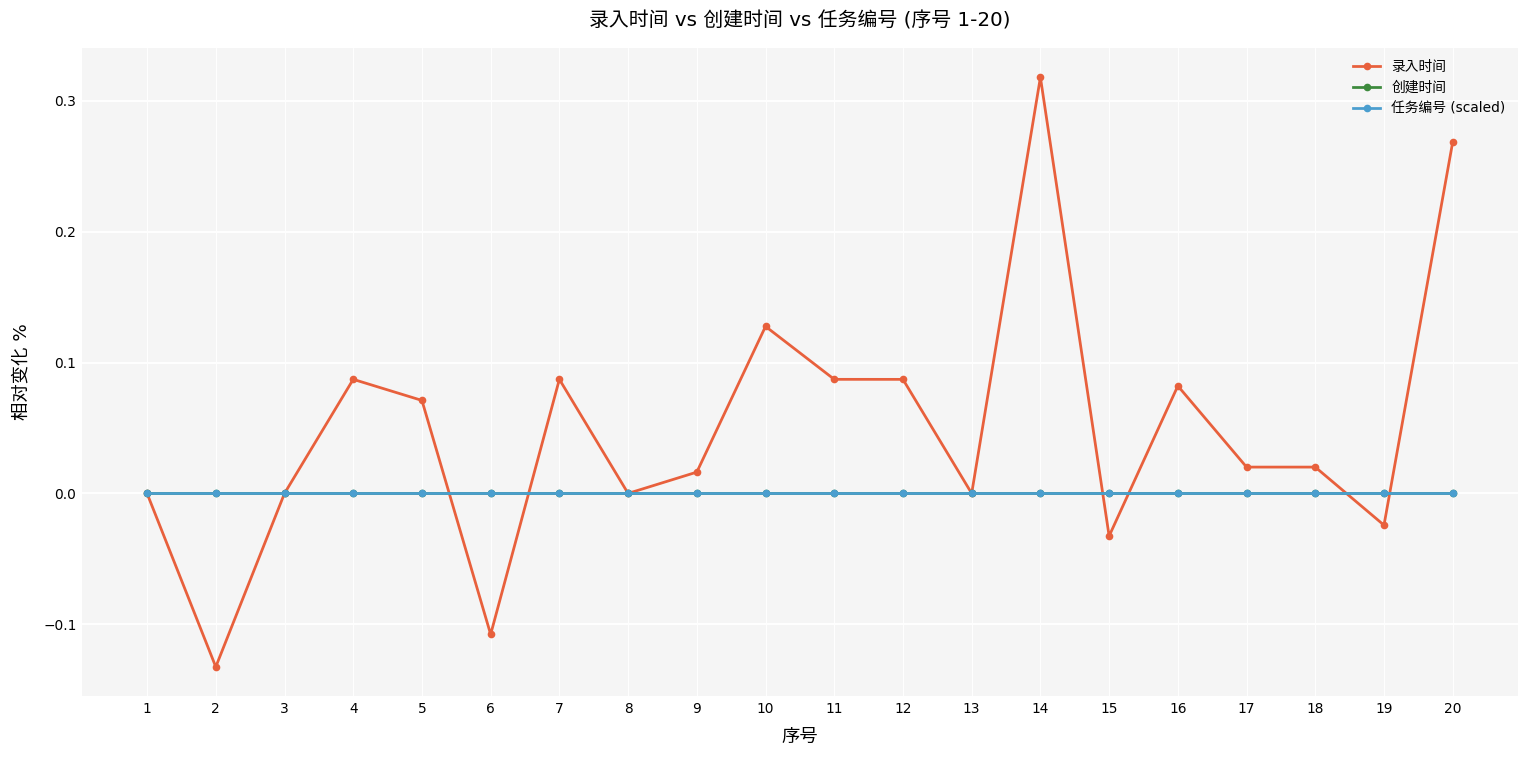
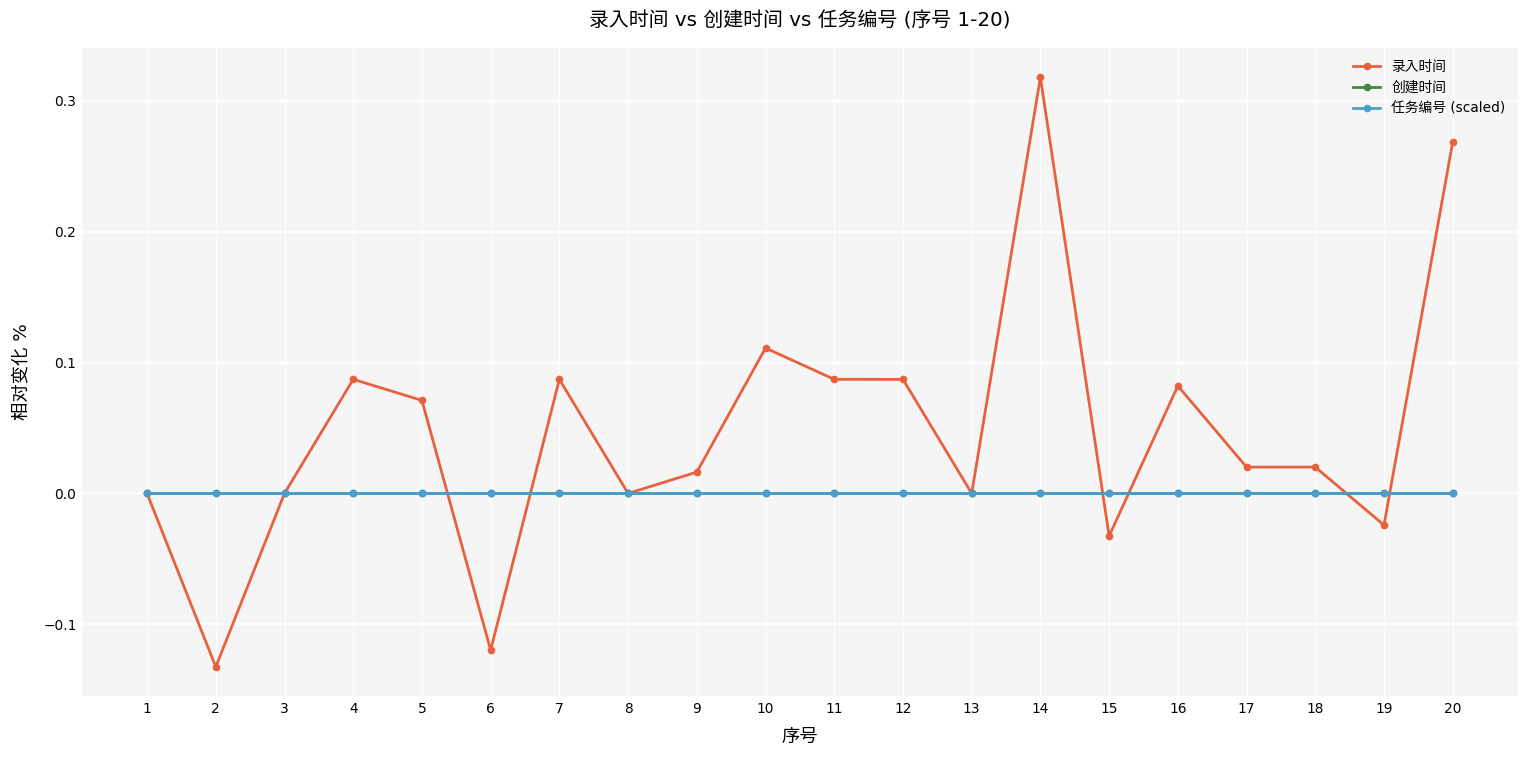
录入时间, 6: -0.108 -> -0.120
录入时间, 10: 0.128 -> 0.111
